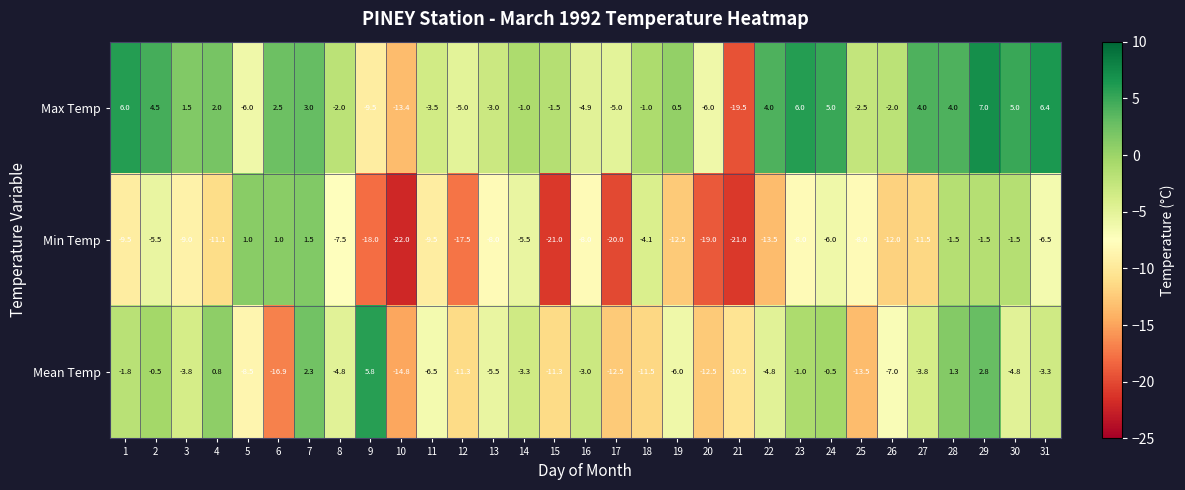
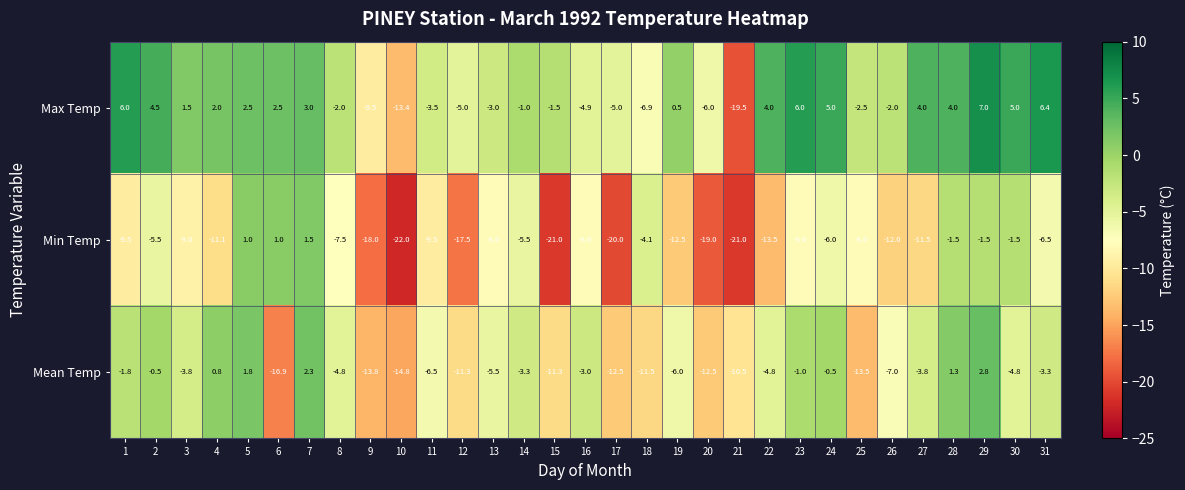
Max Temp, 5: -6.0 -> 2.5
Max Temp, 18: -1.0 -> -6.9
Mean Temp, 5: -8.5 -> 1.8
Mean Temp, 9: 5.8 -> -13.8
